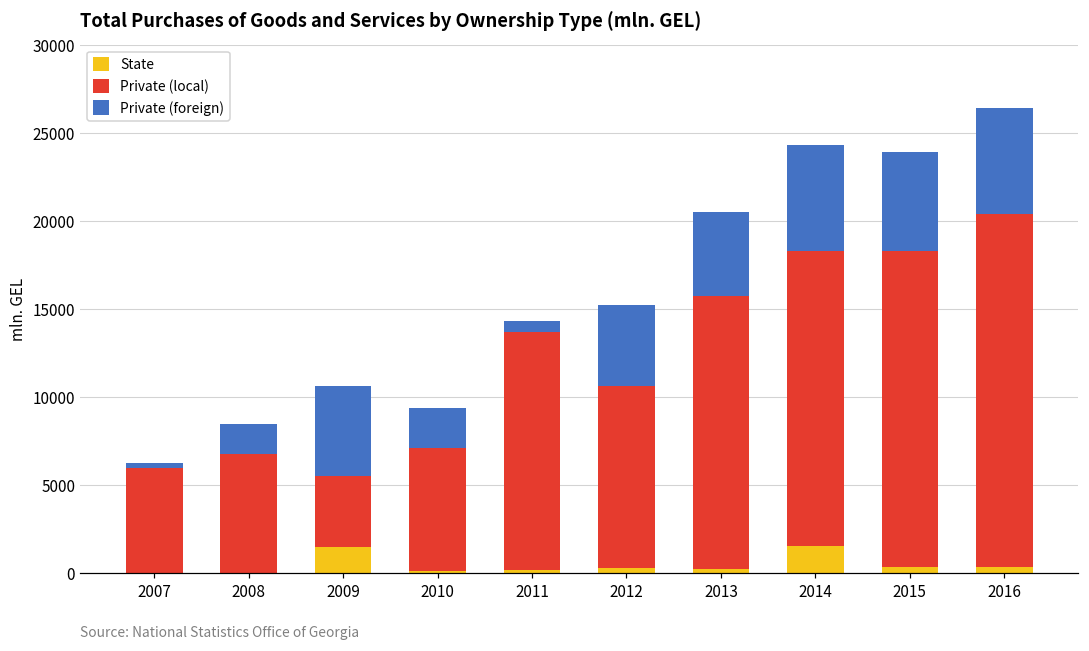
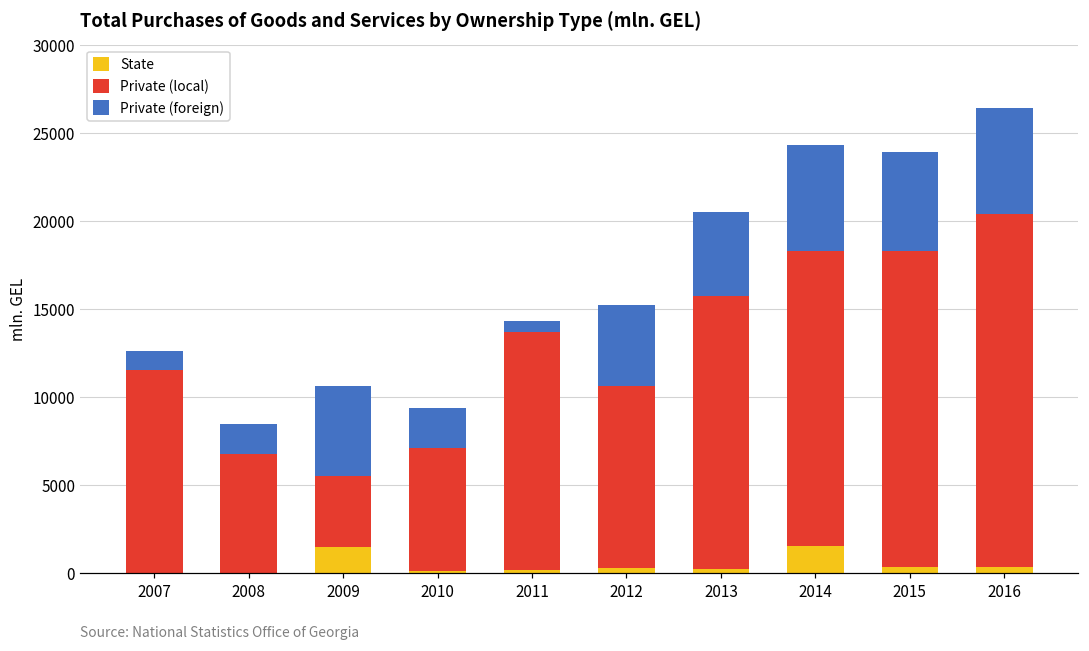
Private (local), 2007: 6000 -> 11500
Private (foreign), 2007: 300 -> 1100
